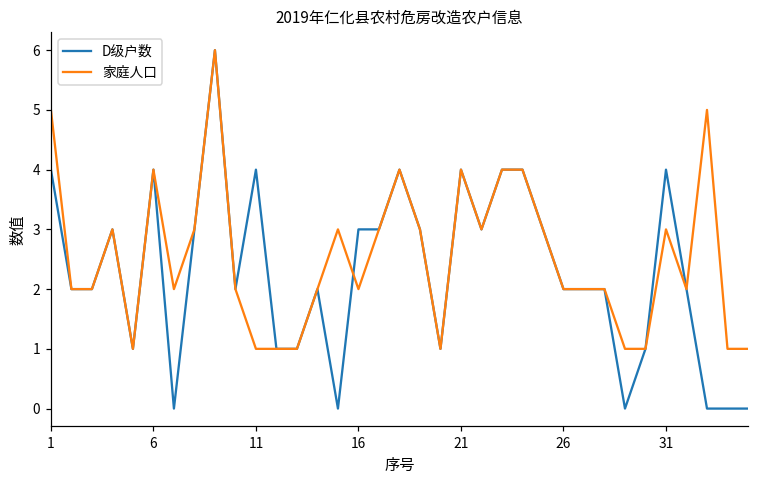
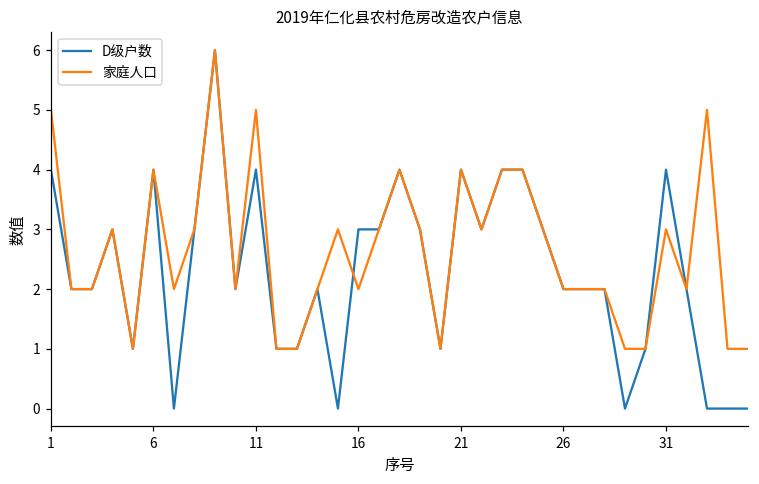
家庭人口, 11: 1 -> 5
